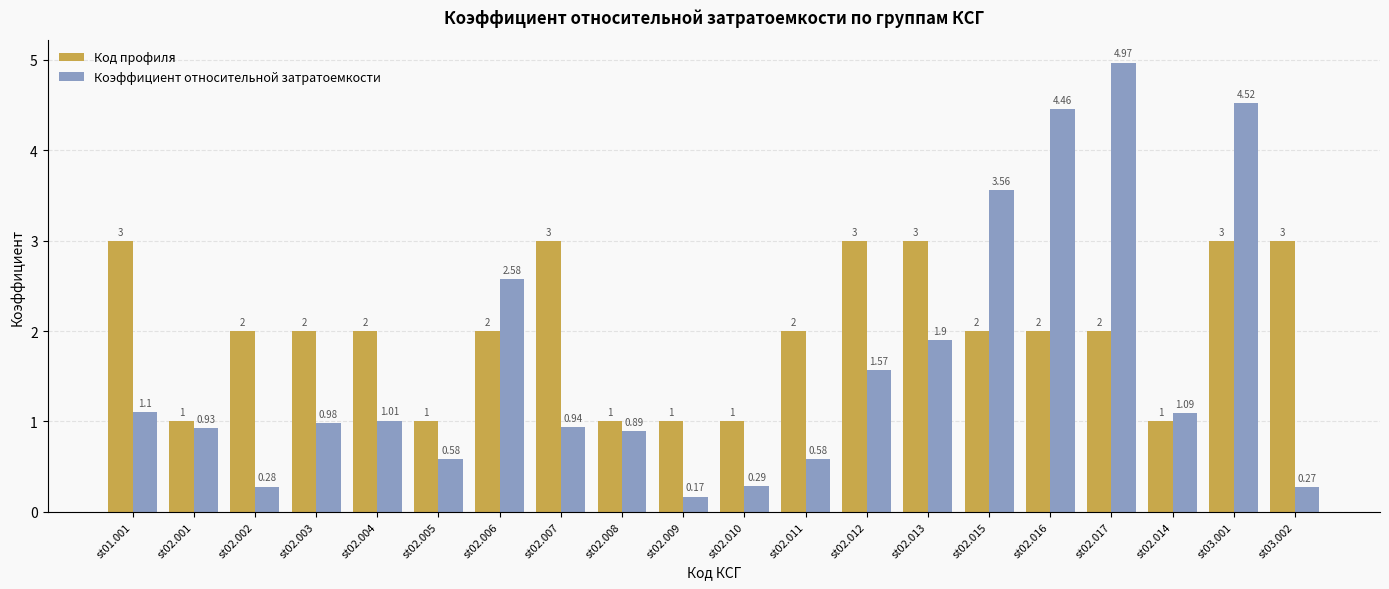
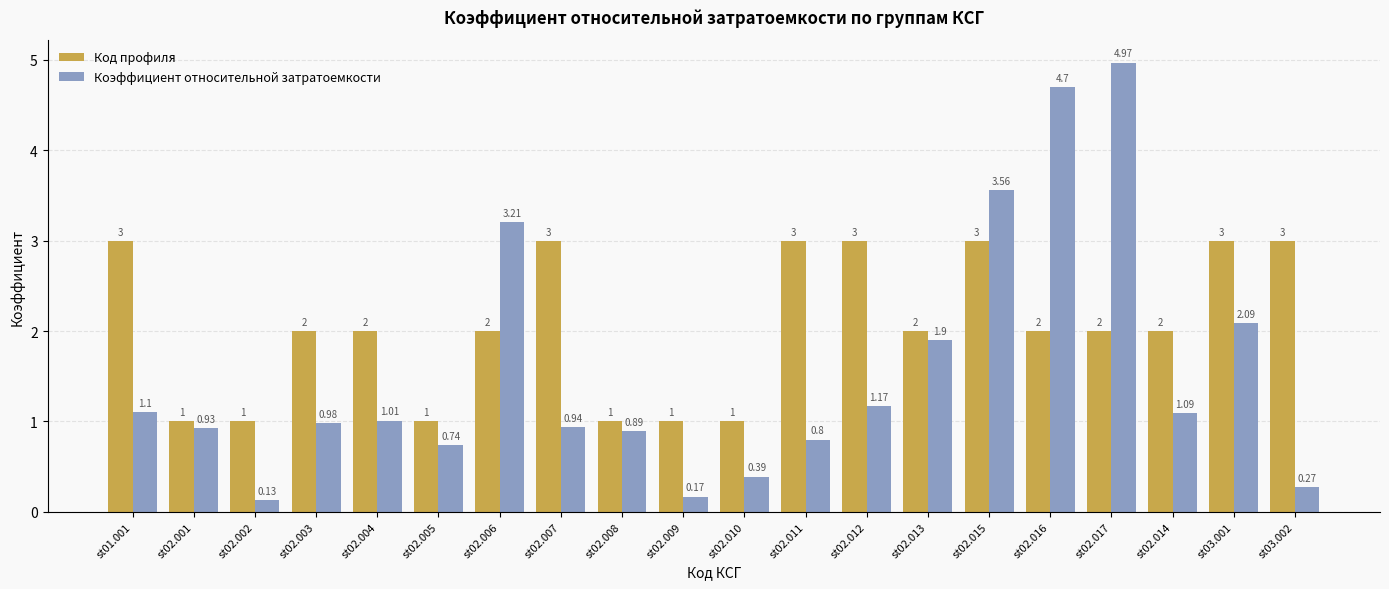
Код профиля, st02.002: 2 -> 1
Коэффициент относительной затратоемкости, st02.002: 0.28 -> 0.13
Коэффициент относительной затратоемкости, st02.005: 0.58 -> 0.74
Коэффициент относительной затратоемкости, st02.006: 2.58 -> 3.21
Коэффициент относительной затратоемкости, st02.010: 0.29 -> 0.39
Код профиля, st02.011: 2 -> 3
Коэффициент относительной затратоемкости, st02.011: 0.58 -> 0.8
Коэффициент относительной затратоемкости, st02.012: 1.57 -> 1.17
Код профиля, st02.013: 3 -> 2
Код профиля, st02.015: 2 -> 3
Коэффициент относительной затратоемкости, st02.016: 4.46 -> 4.7
Код профиля, st02.014: 1 -> 2
Коэффициент относительной затратоемкости, st03.001: 4.52 -> 2.09
